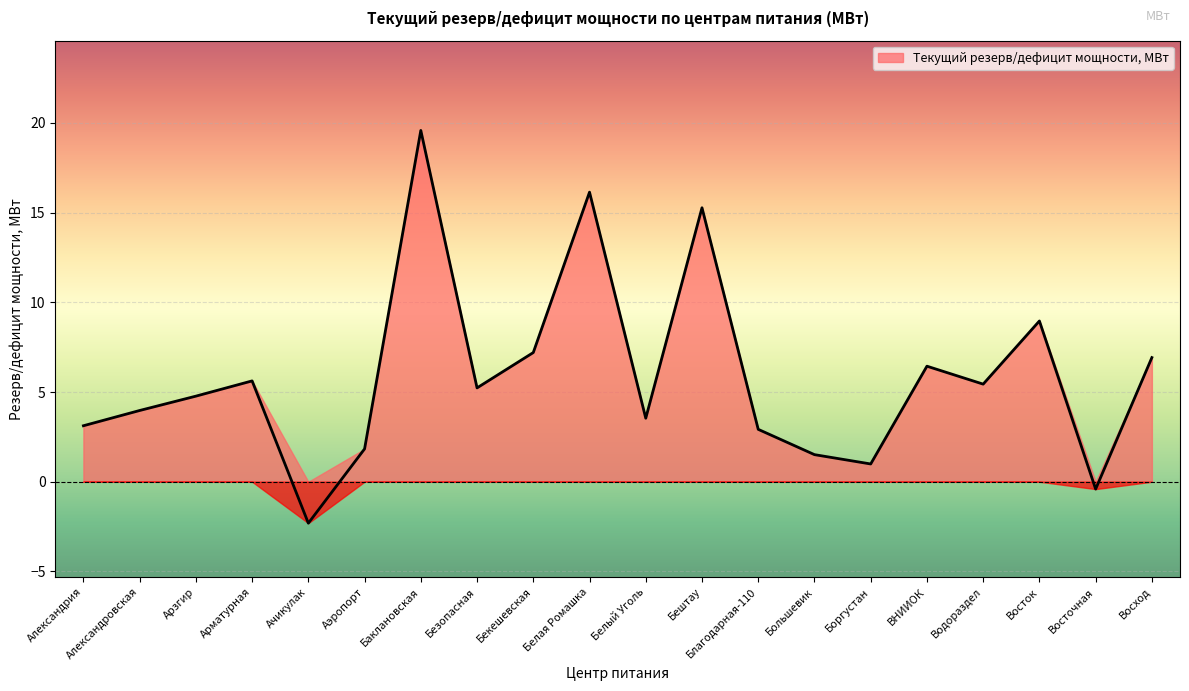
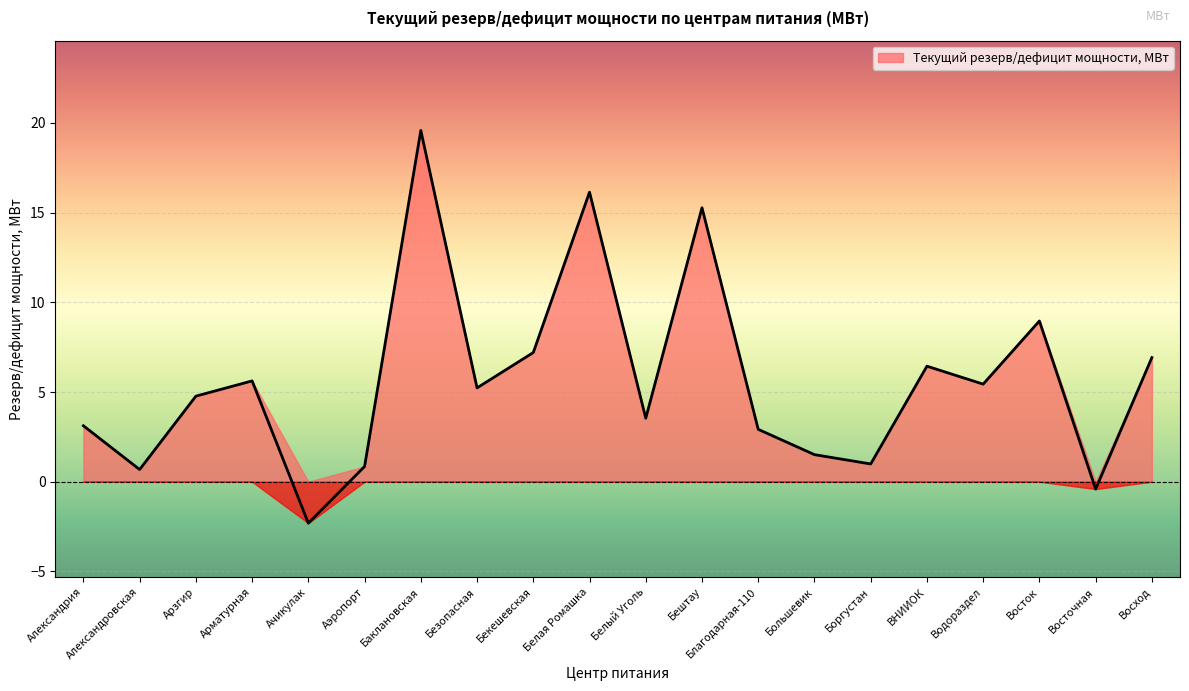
Текущий резерв/дефицит мощности, МВт, Александровская: 4.0 -> 0.7
Текущий резерв/дефицит мощности, МВт, Аэропорт: 1.8 -> 0.9
